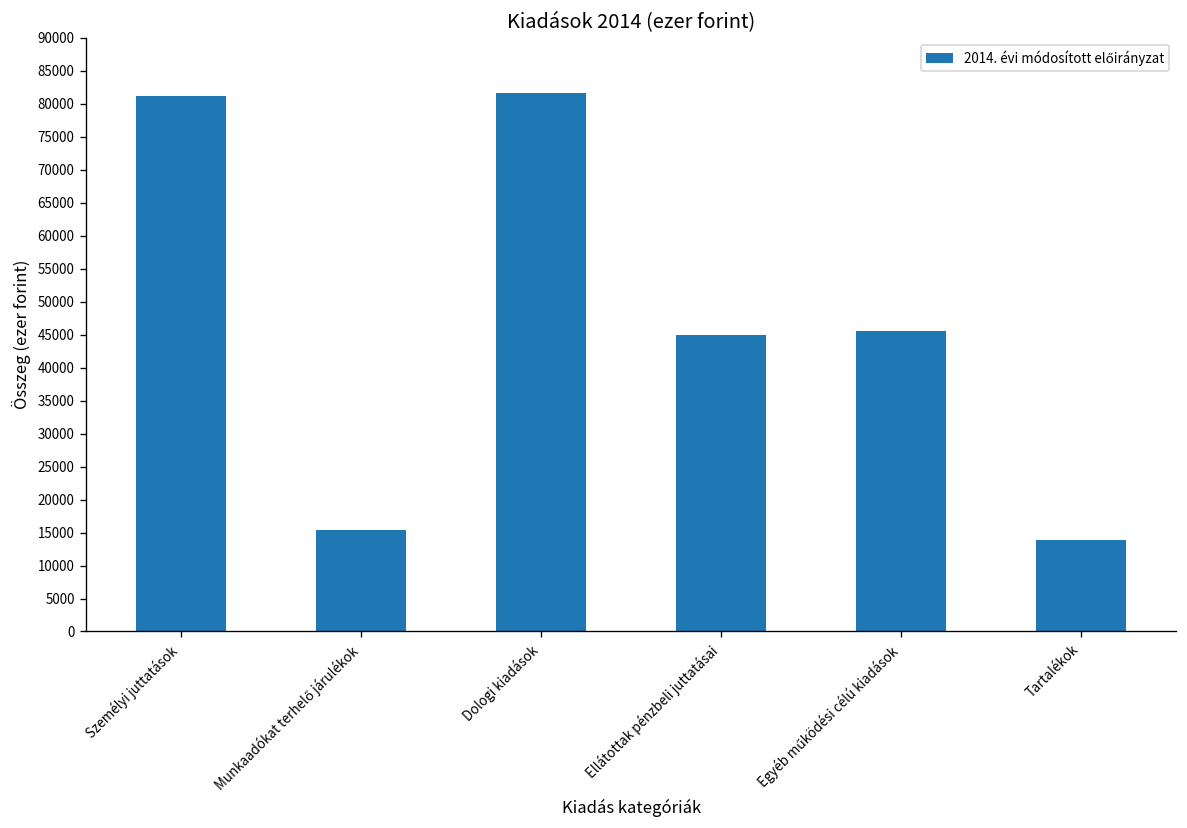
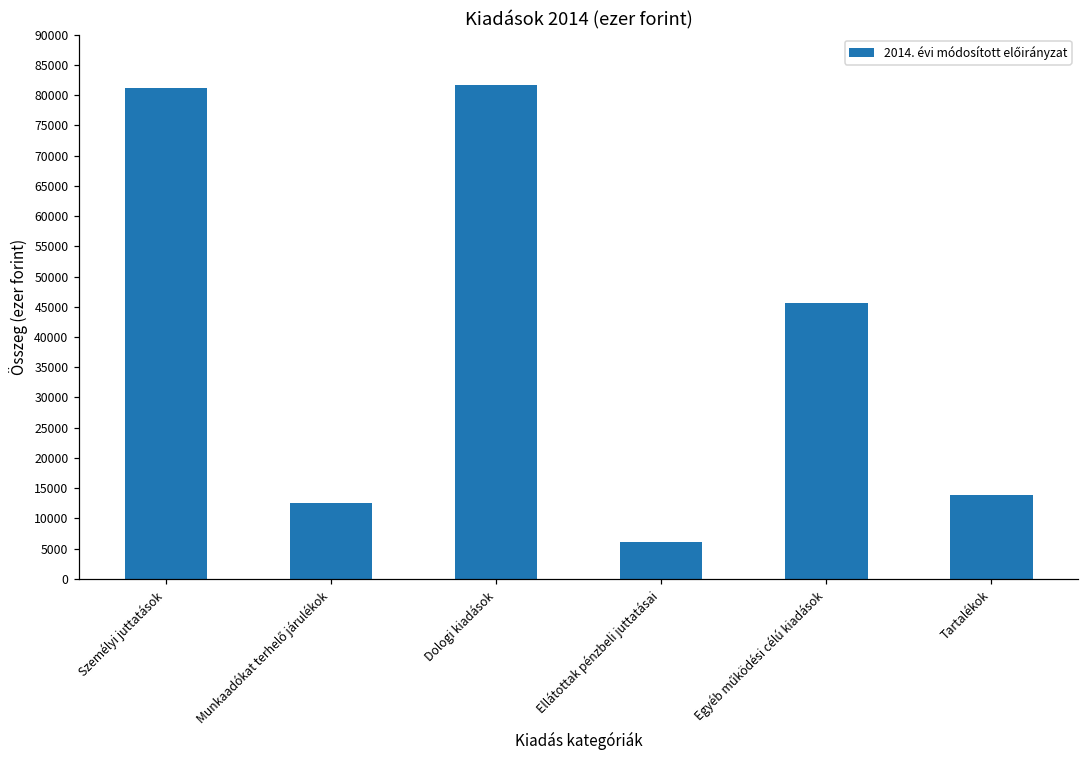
Munkaadókat terhelő járulékok: 15000 -> 13000
Ellátottak pénzbeli juttatásai: 45000 -> 6000
